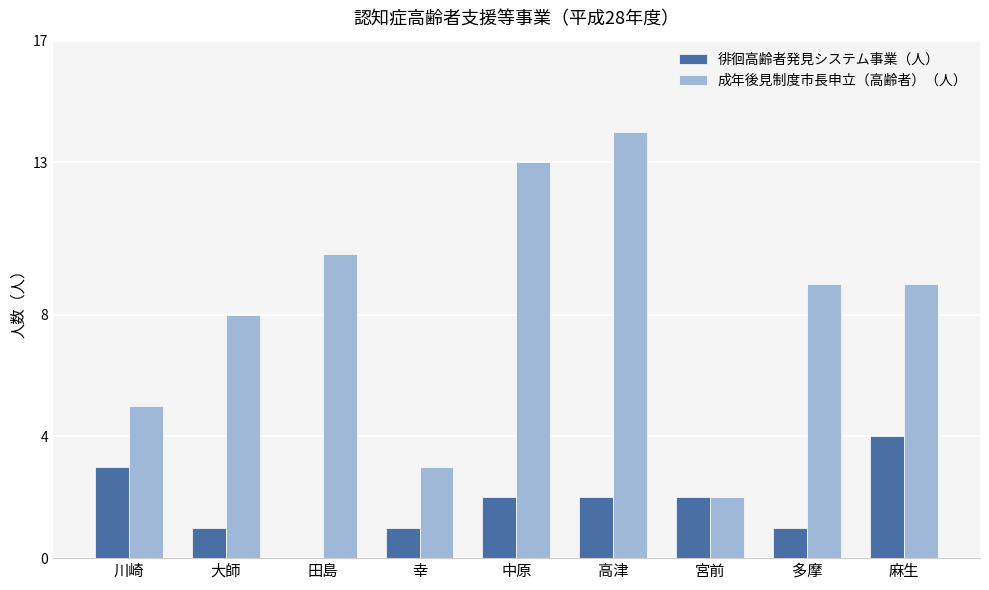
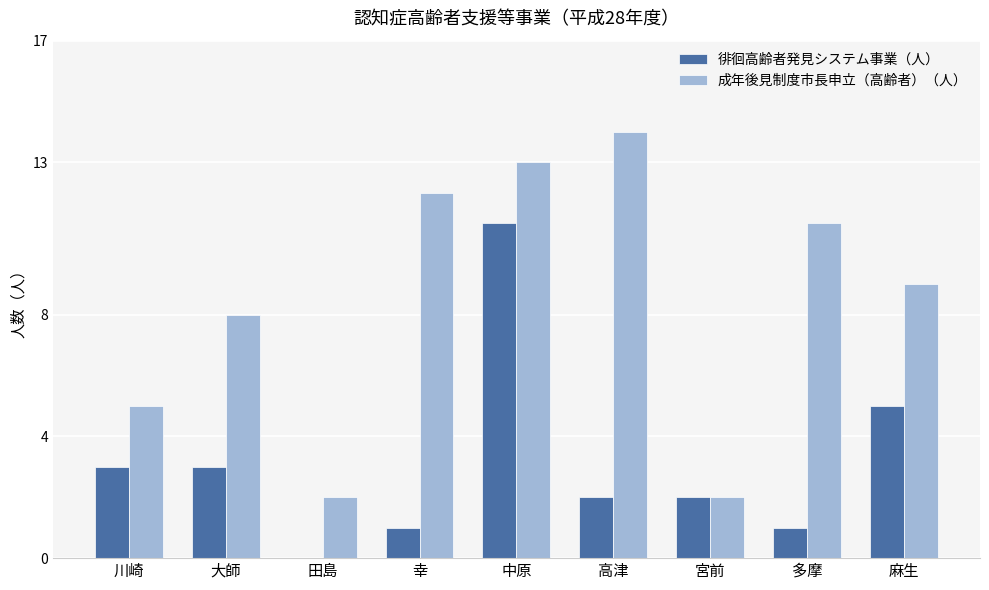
徘徊高齢者発見システム事業（人）, 大師: 1 -> 3
成年後見制度市長申立（高齢者）（人）, 田島: 10 -> 2
成年後見制度市長申立（高齢者）（人）, 幸: 3 -> 12
徘徊高齢者発見システム事業（人）, 中原: 2 -> 11
成年後見制度市長申立（高齢者）（人）, 多摩: 9 -> 11
徘徊高齢者発見システム事業（人）, 麻生: 4 -> 5
